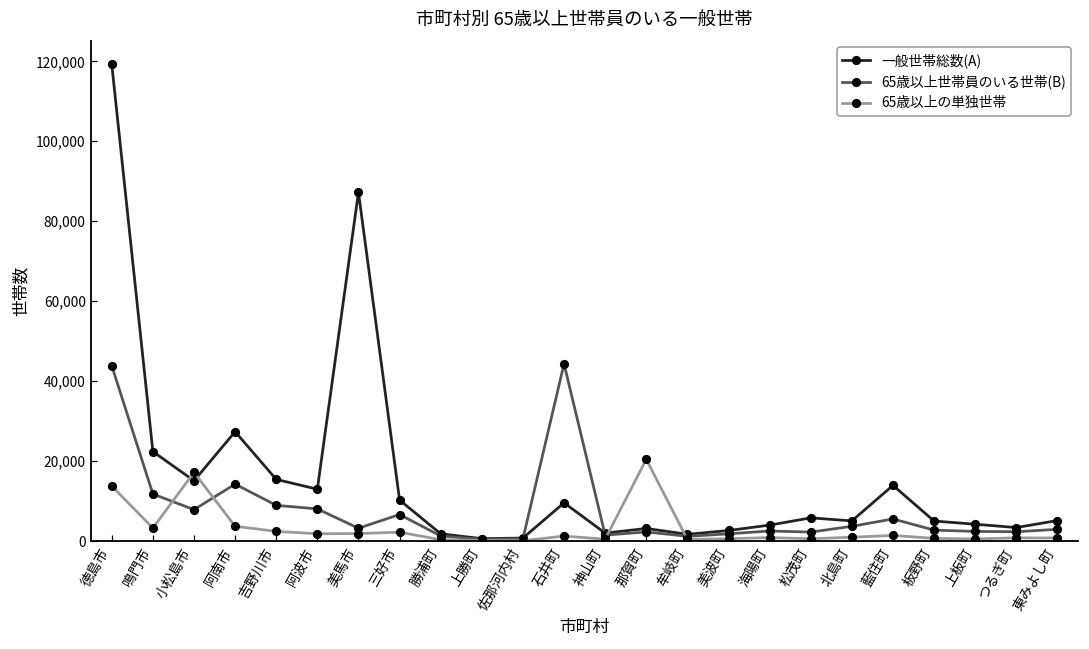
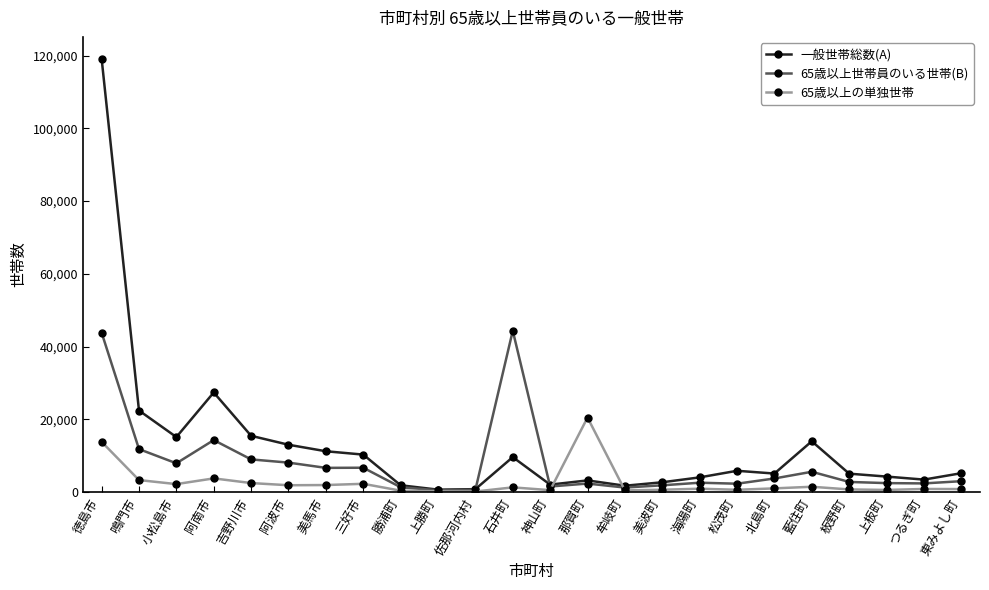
65歳以上の単独世帯, 小松島市: 17,000 -> 2,000
一般世帯総数(A), 美馬市: 87,000 -> 11,000
65歳以上世帯員のいる世帯(B), 美馬市: 3,000 -> 7,000
